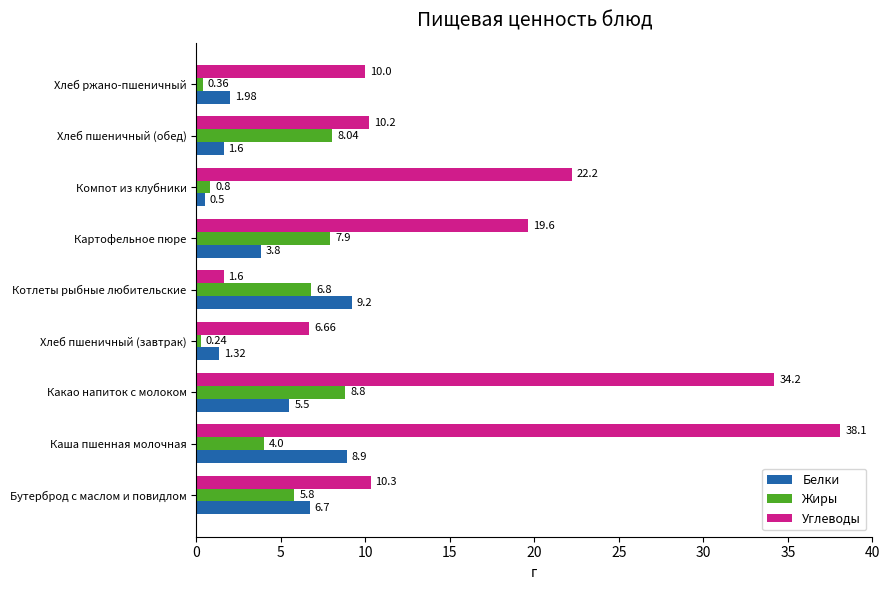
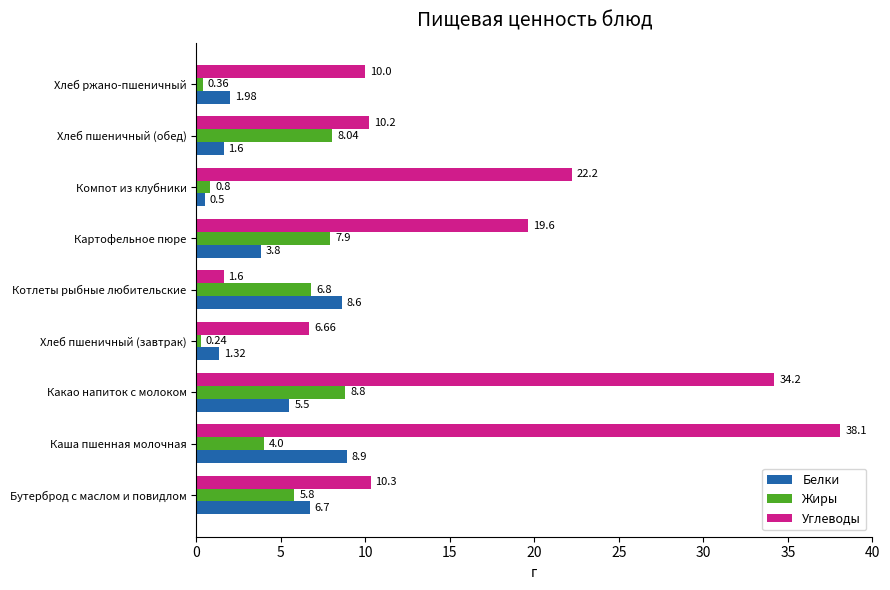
Белки, Котлеты рыбные любительские: 9.2 -> 8.6
